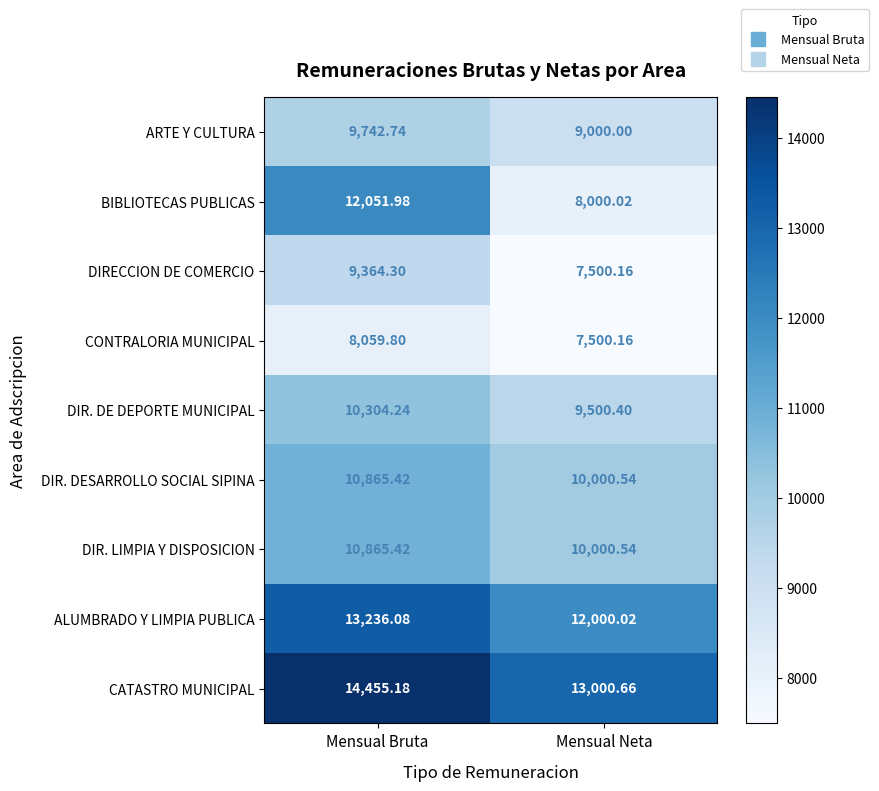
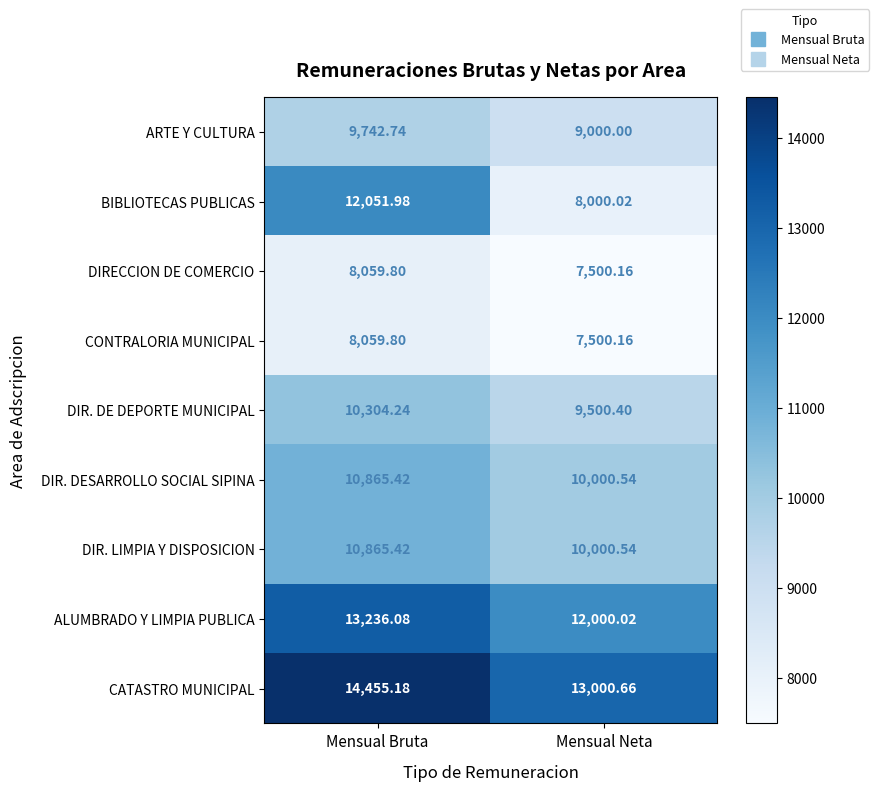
DIRECCION DE COMERCIO, Mensual Bruta: 9,364.30 -> 8,059.80
